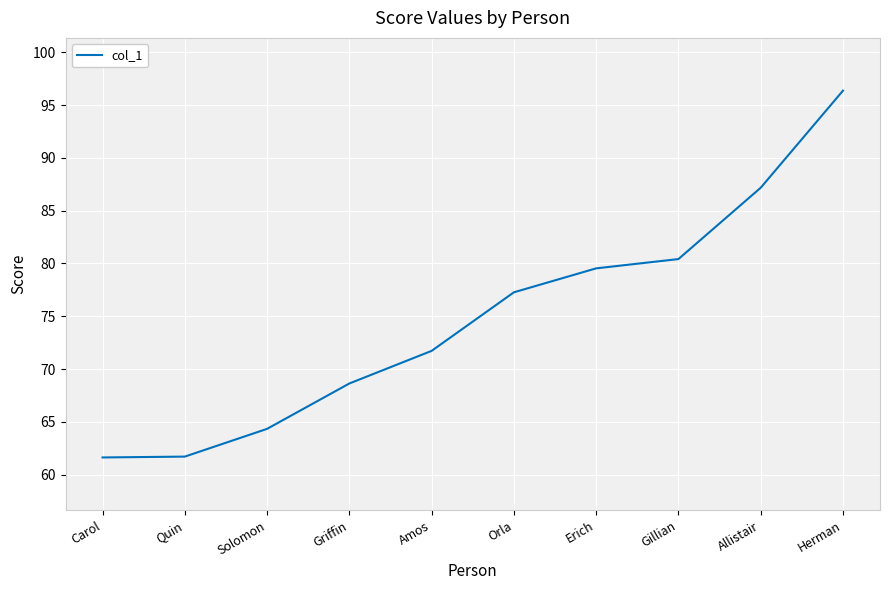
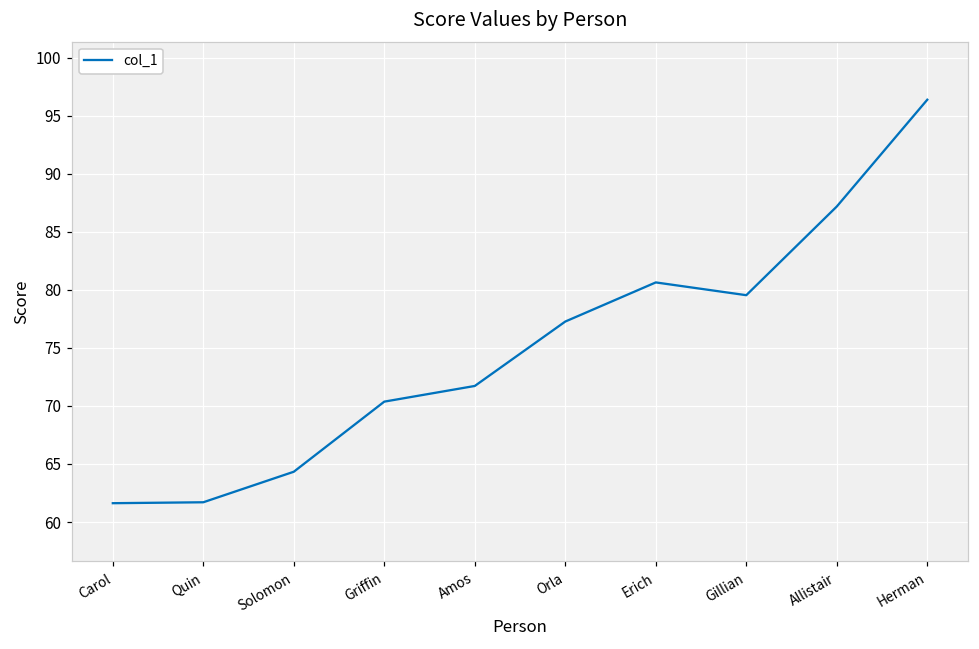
Griffin: 68.6 -> 70.4
Erich: 79.5 -> 80.6
Gillian: 80.4 -> 79.5
